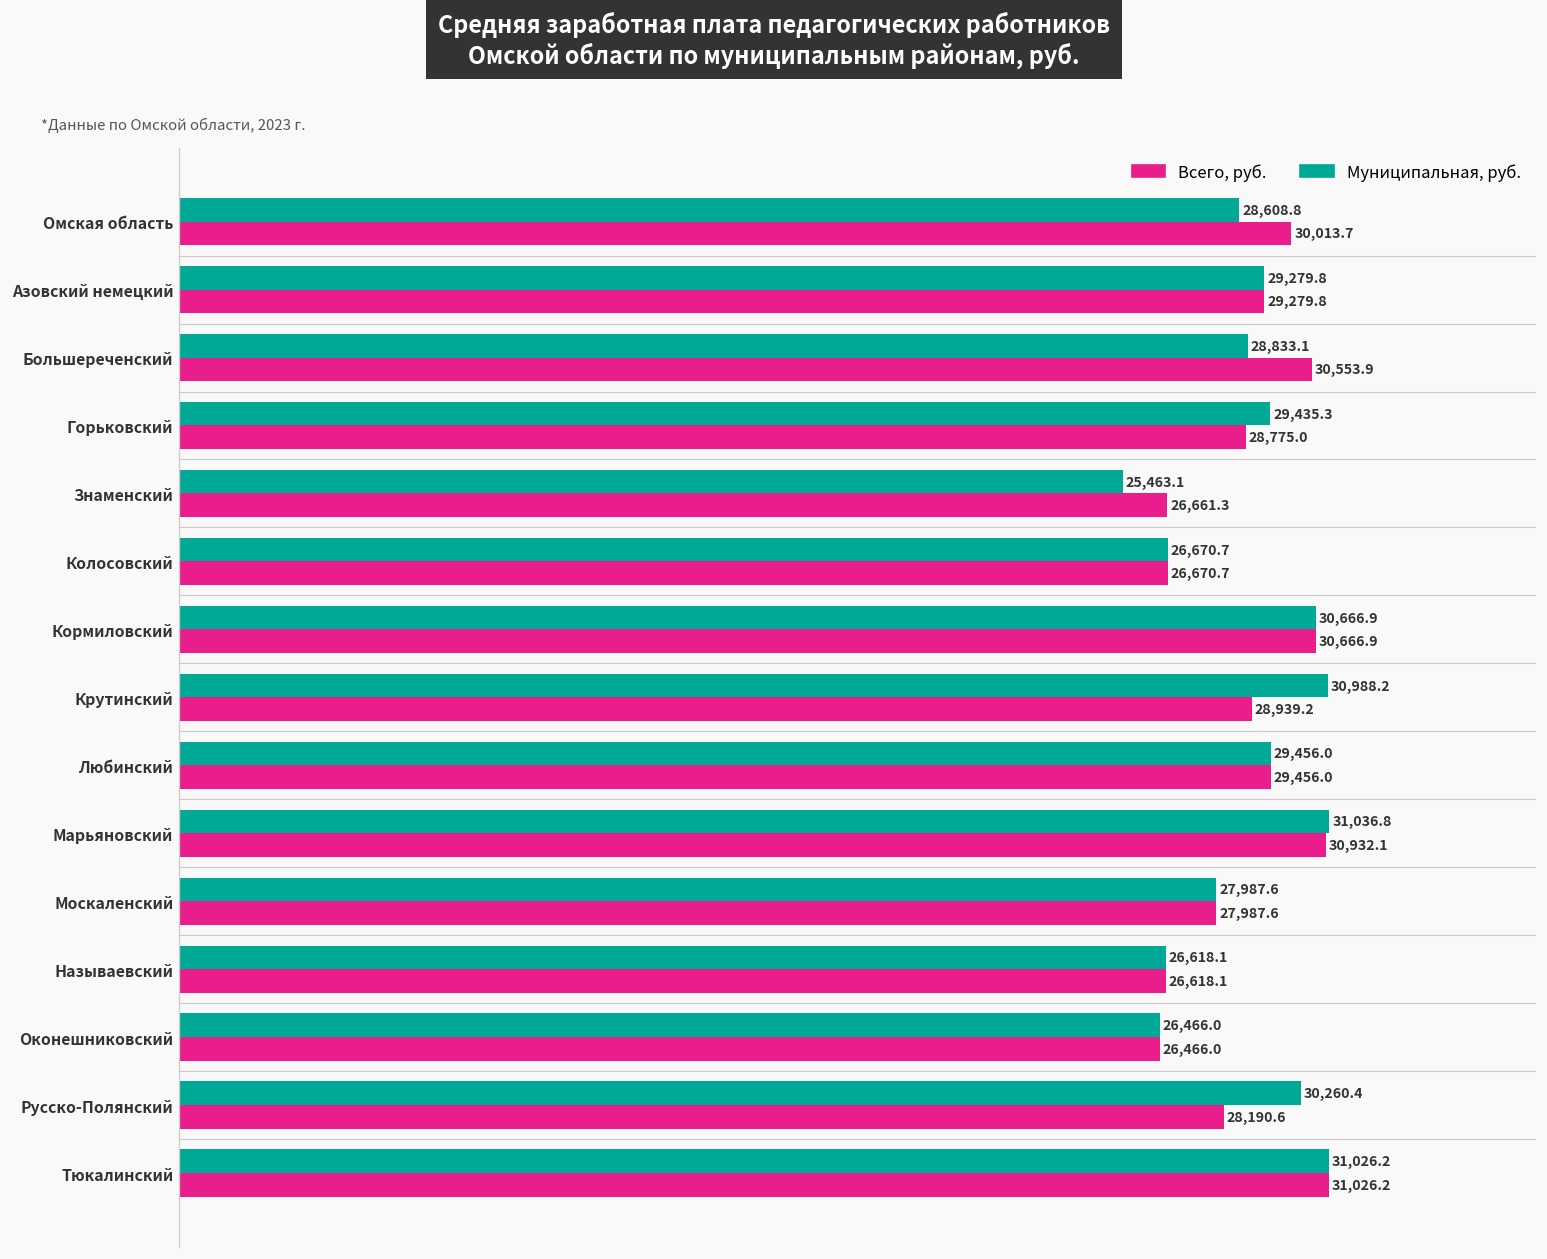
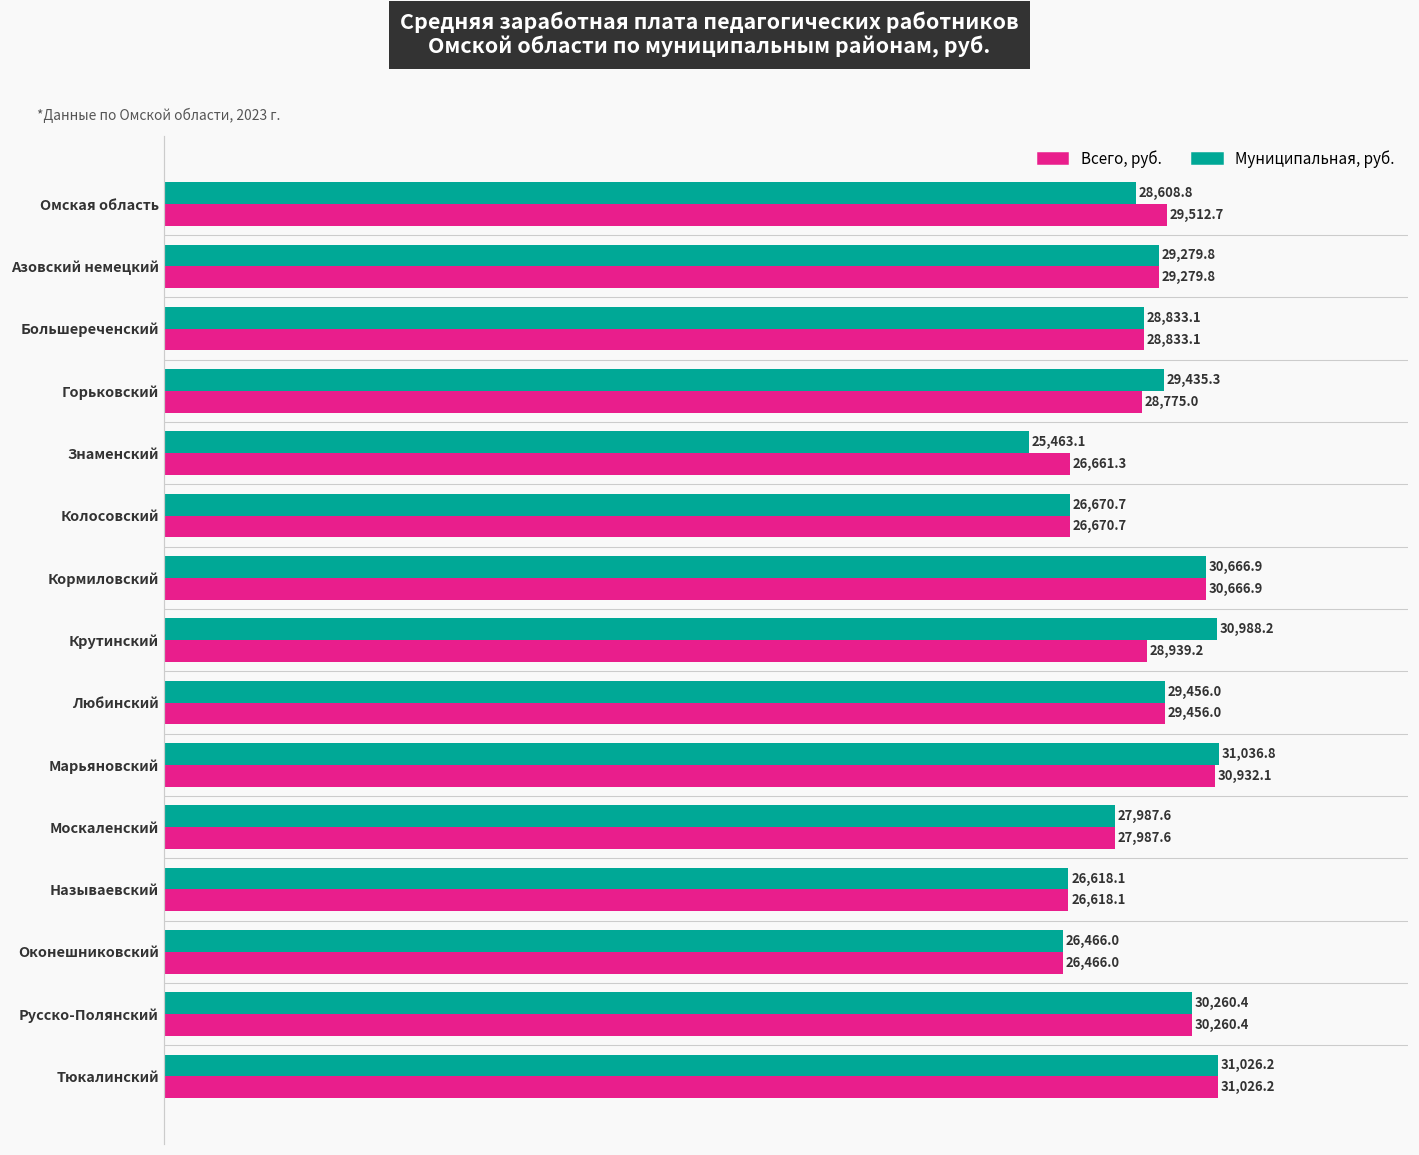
Всего, руб., Омская область: 30,013.7 -> 29,512.7
Всего, руб., Большереченский: 30,553.9 -> 28,833.1
Всего, руб., Русско-Полянский: 28,190.6 -> 30,260.4
